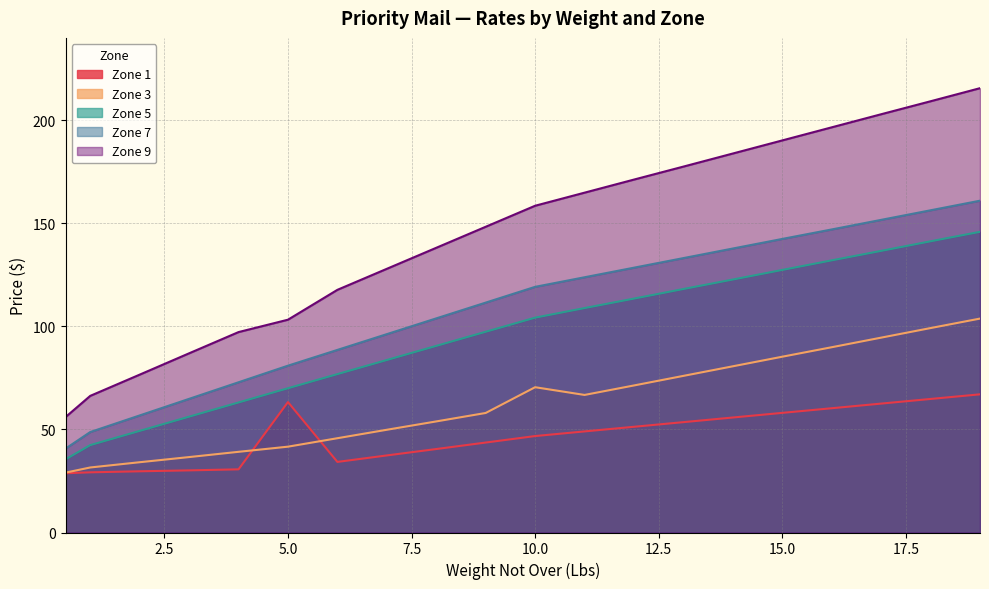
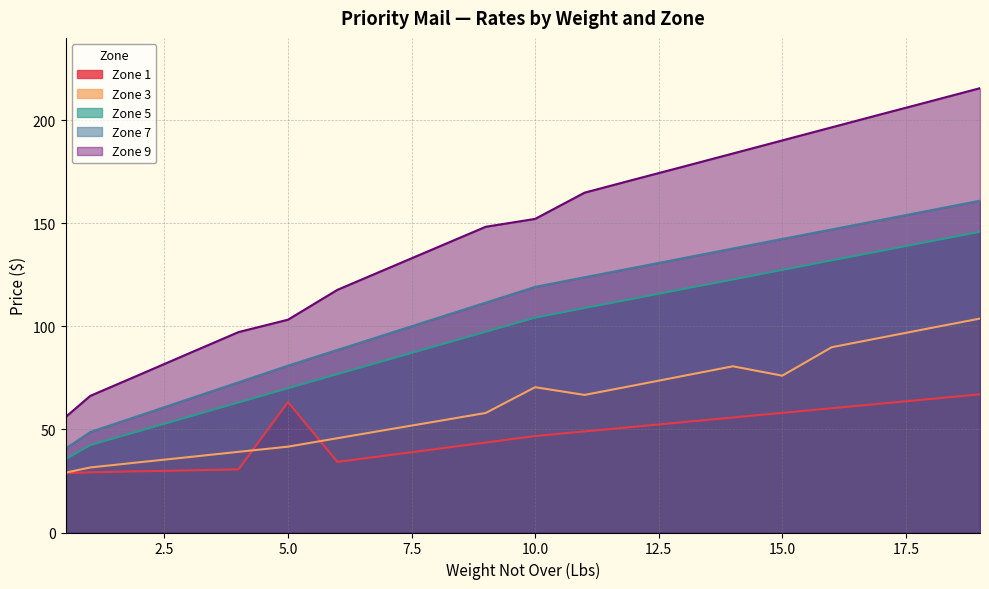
Zone 9, 10.0: 159 -> 152
Zone 3, 15.0: 85 -> 76
